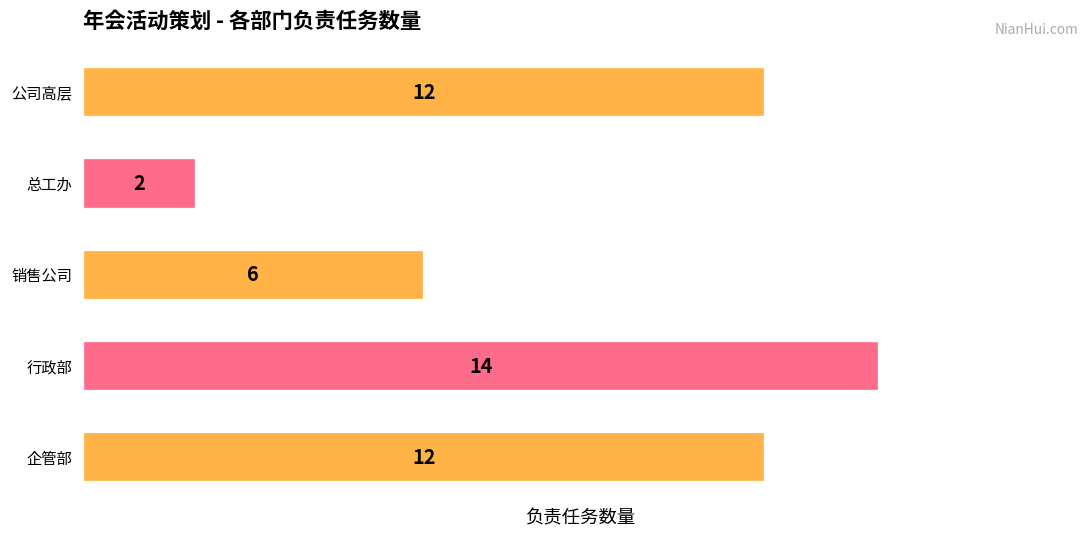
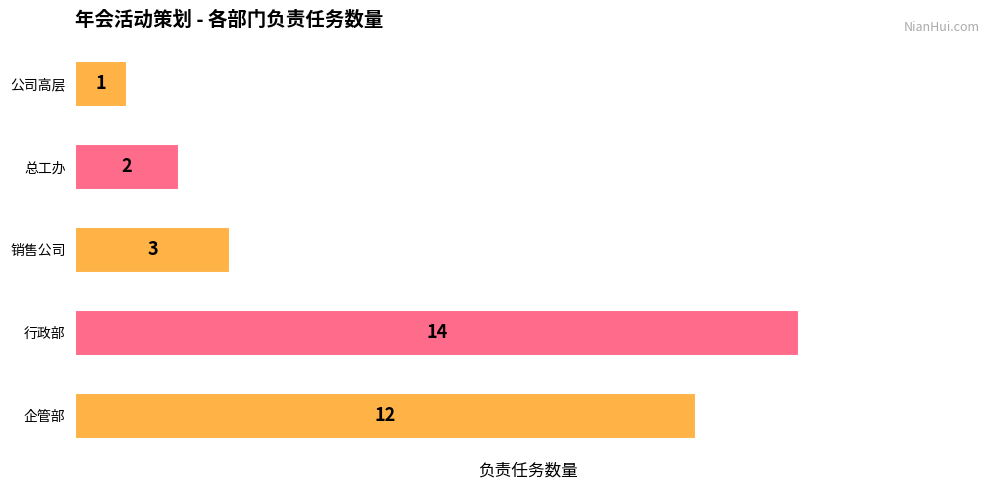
公司高层: 12 -> 1
销售公司: 6 -> 3
